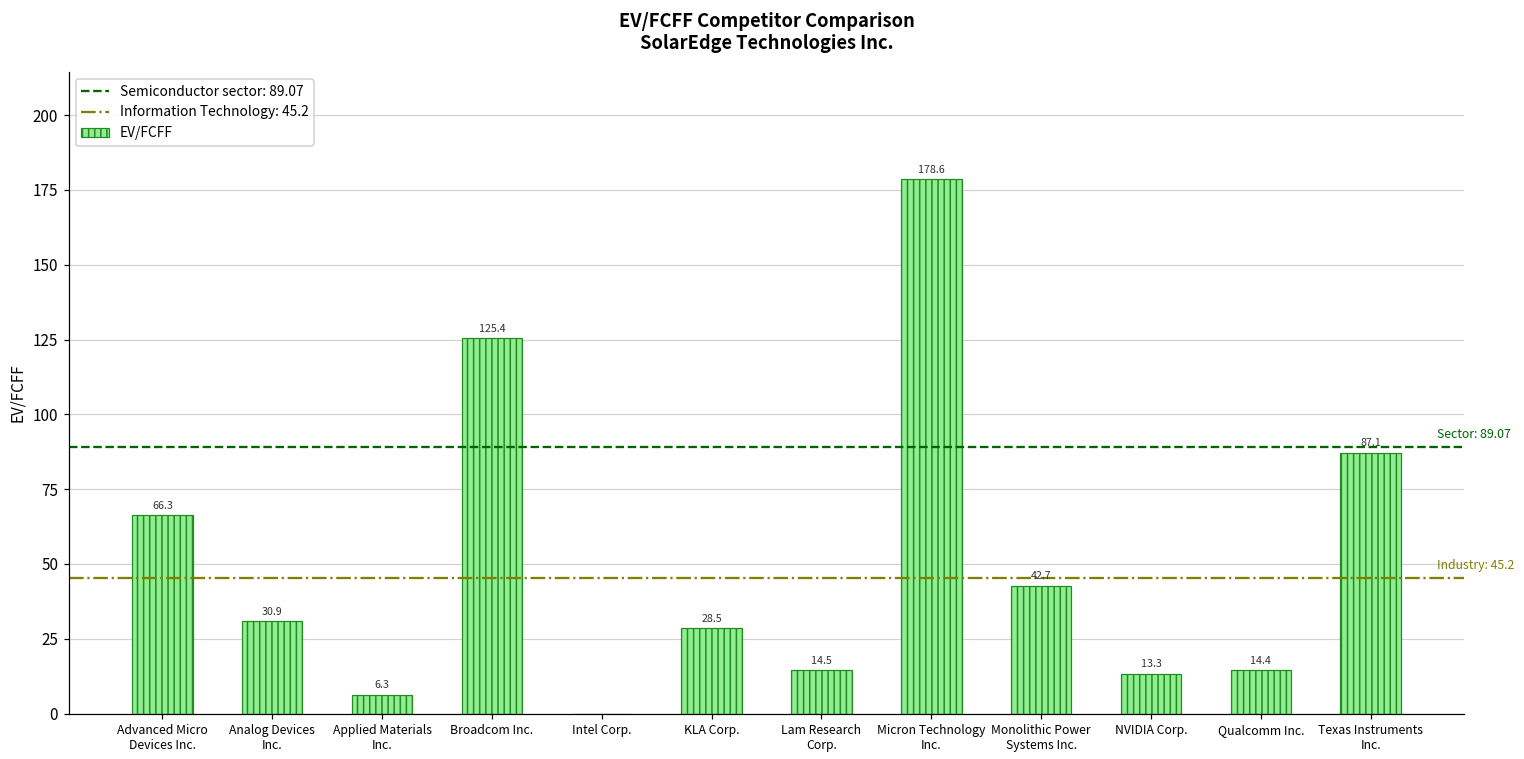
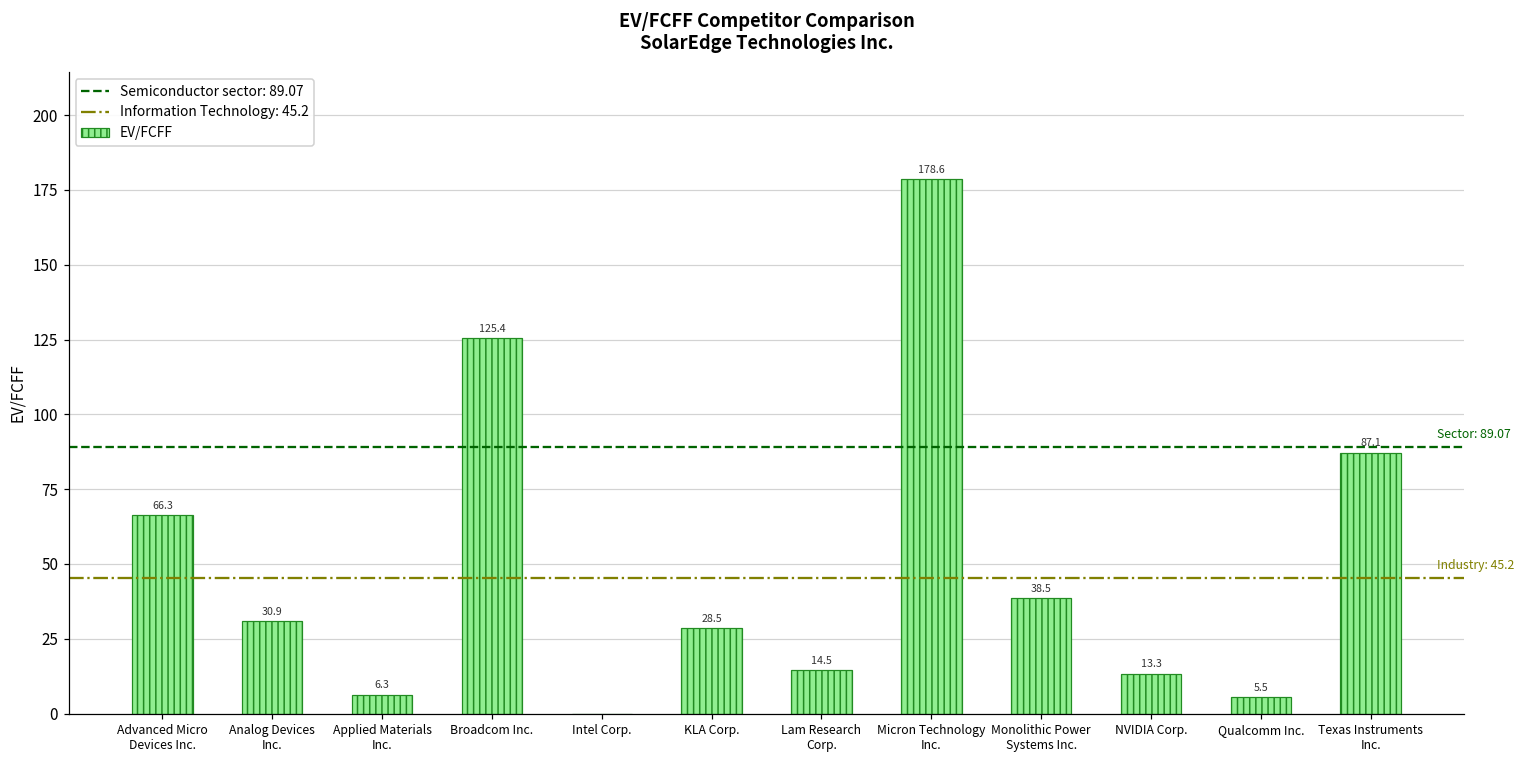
Monolithic Power Systems Inc.: 42.7 -> 38.5
Qualcomm Inc.: 14.4 -> 5.5
